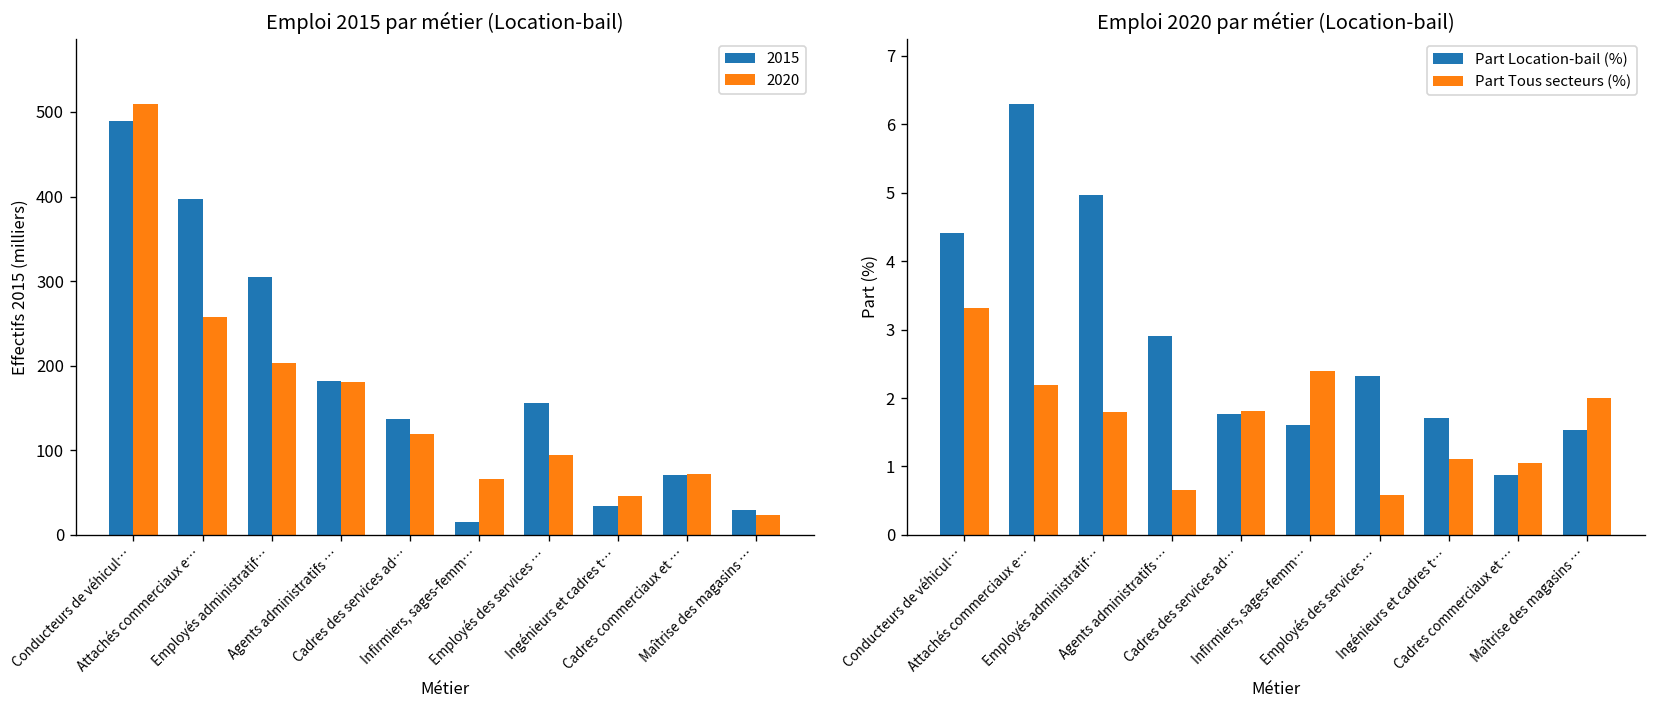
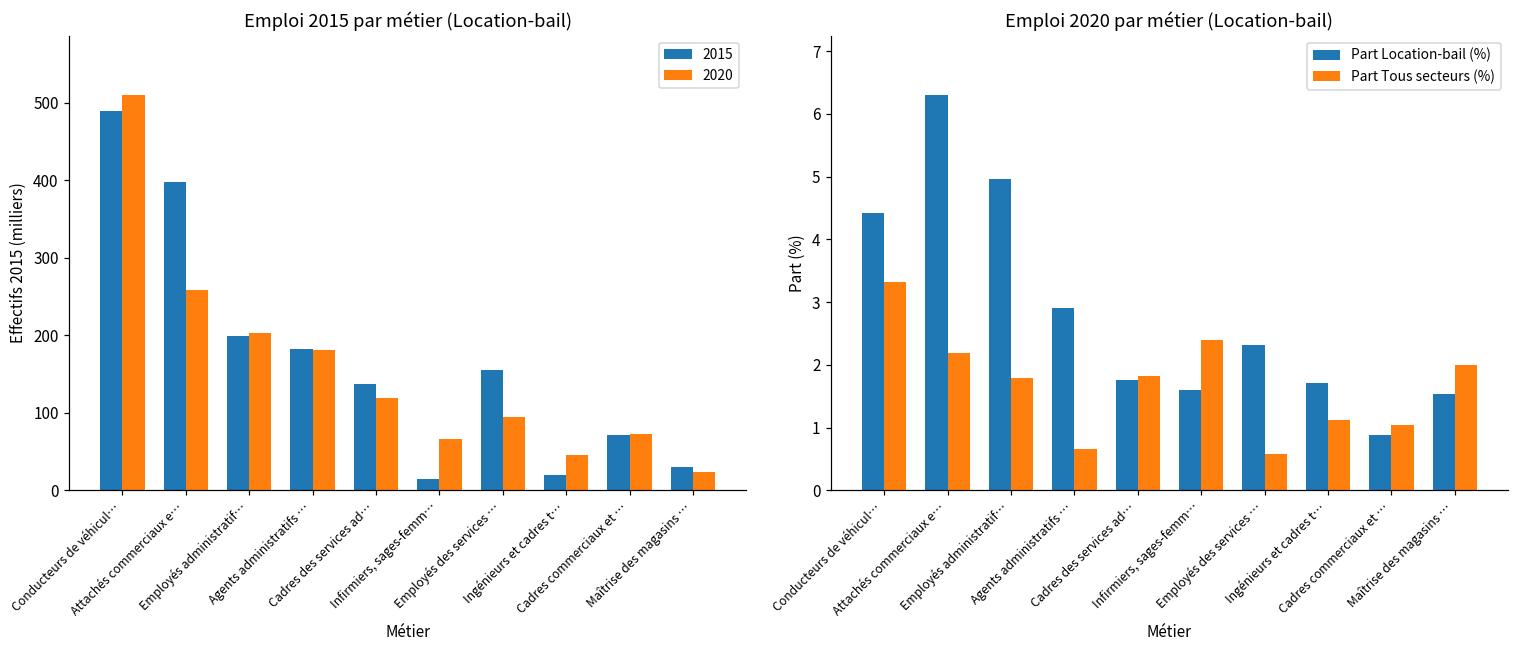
Emploi 2015 par métier (Location-bail), 2015, Employés administratif…: 300 -> 200
Emploi 2015 par métier (Location-bail), 2015, Ingénieurs et cadres t…: 30 -> 20
